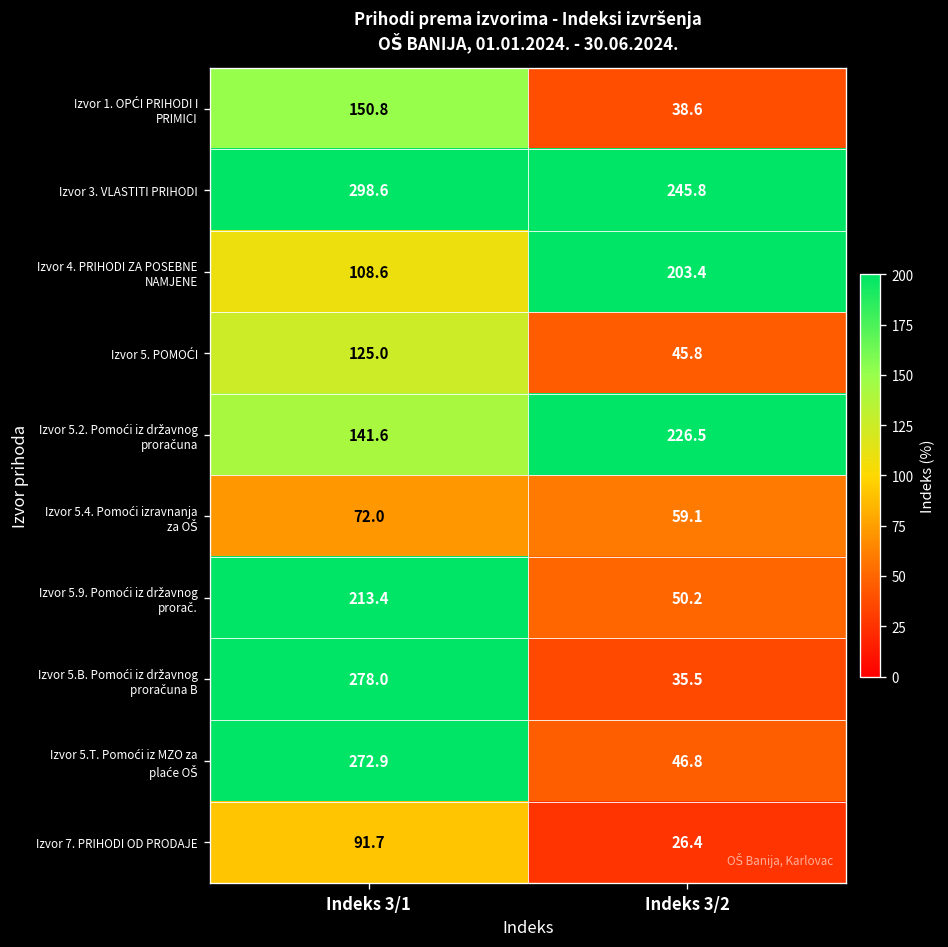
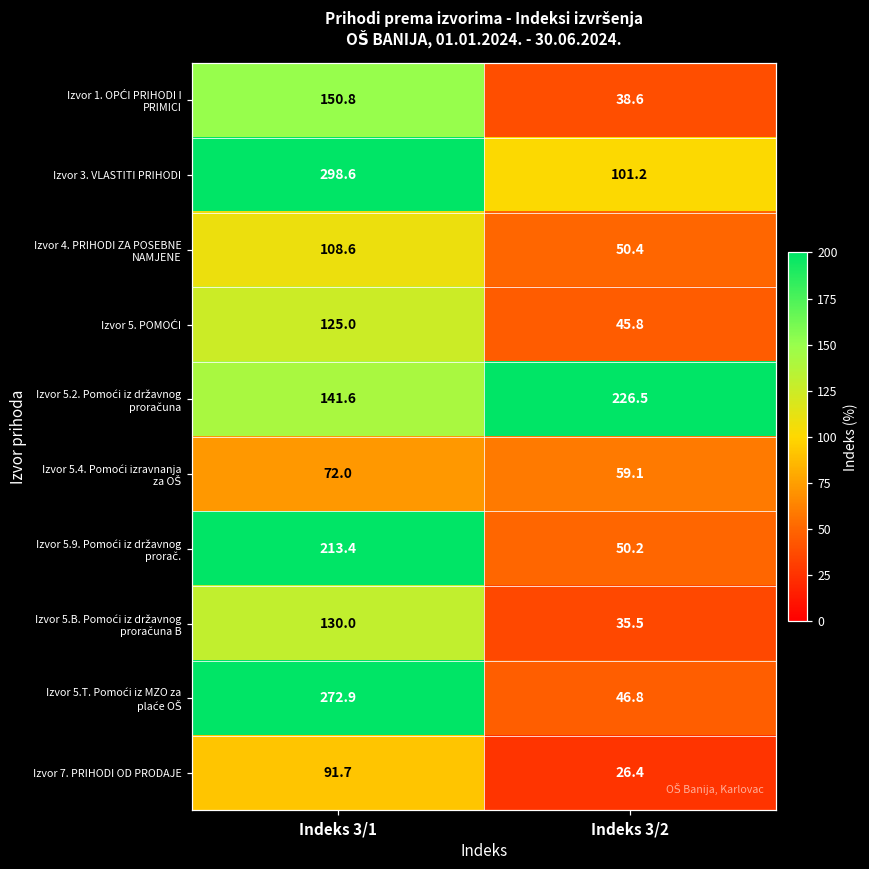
Izvor 3. VLASTITI PRIHODI, Indeks 3/2: 245.8 -> 101.2
Izvor 4. PRIHODI ZA POSEBNE NAMJENE, Indeks 3/2: 203.4 -> 50.4
Izvor 5.B. Pomoći iz državnog proračuna B, Indeks 3/1: 278.0 -> 130.0
